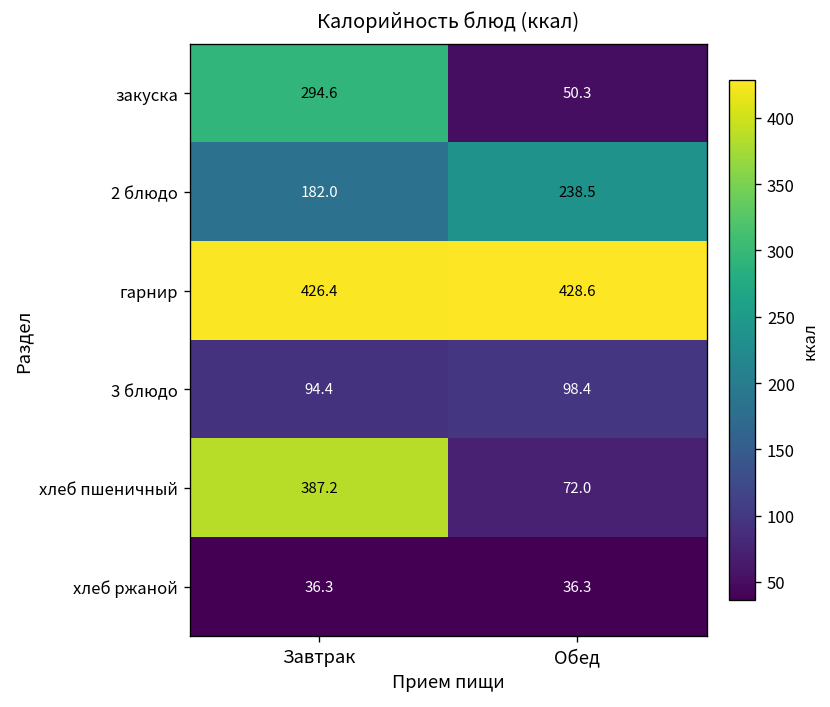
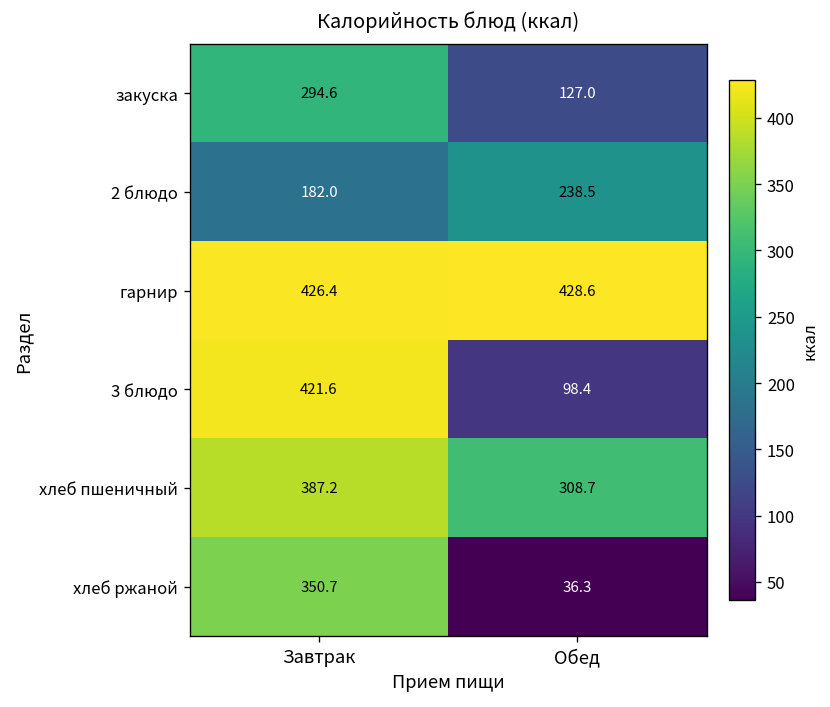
закуска, Обед: 50.3 -> 127.0
3 блюдо, Завтрак: 94.4 -> 421.6
хлеб пшеничный, Обед: 72.0 -> 308.7
хлеб ржаной, Завтрак: 36.3 -> 350.7
